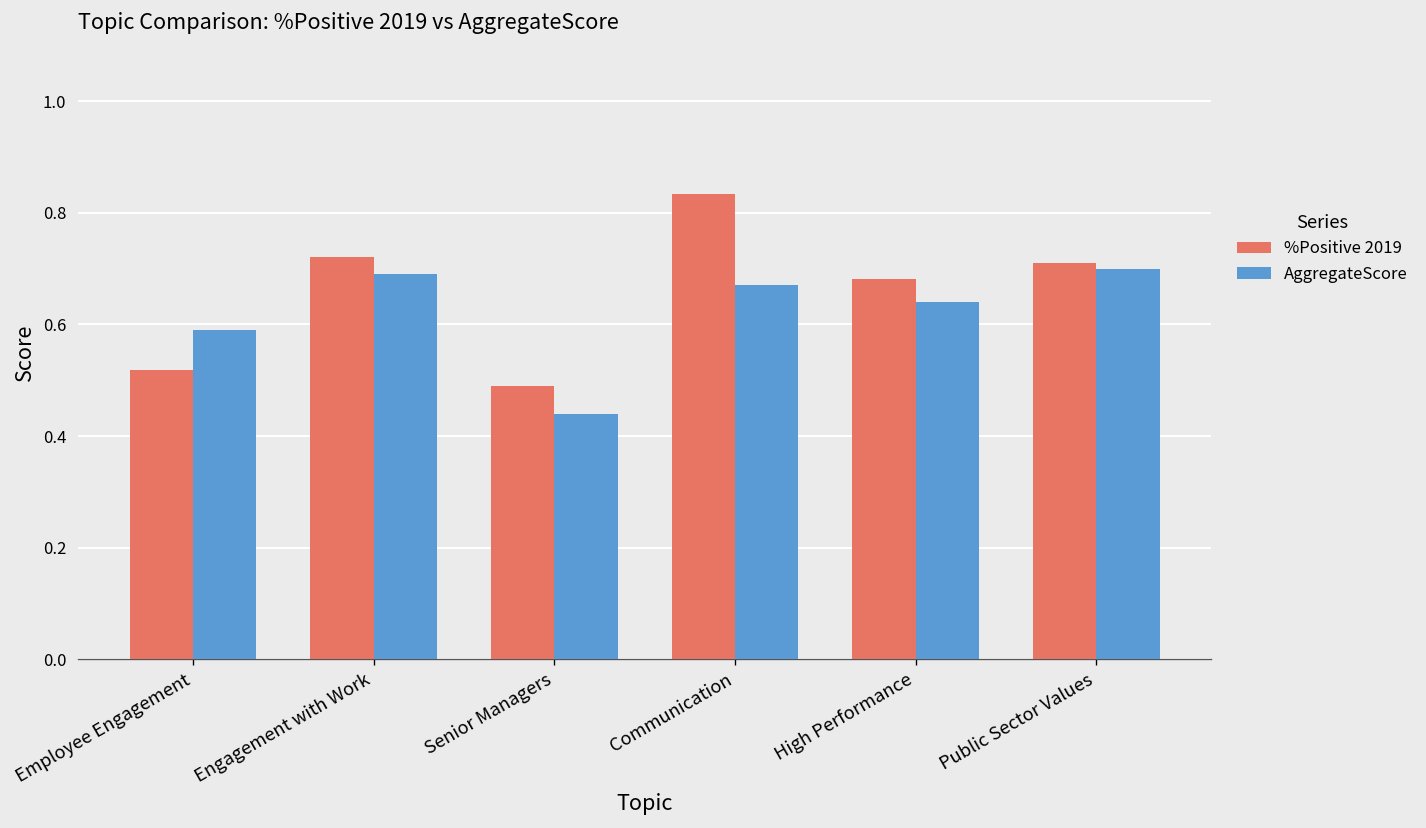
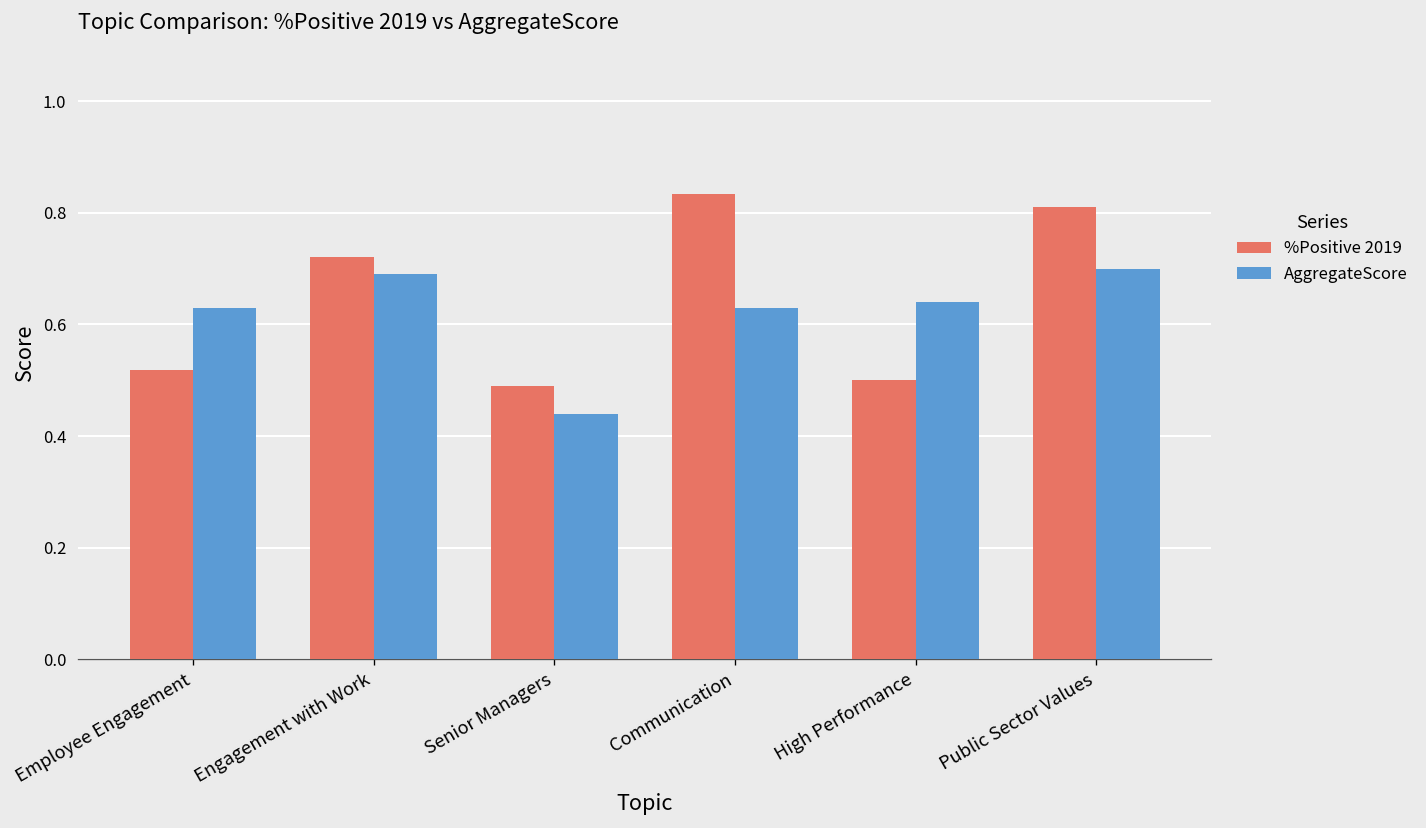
AggregateScore, Employee Engagement: 0.59 -> 0.63
AggregateScore, Communication: 0.67 -> 0.63
%Positive 2019, High Performance: 0.68 -> 0.50
%Positive 2019, Public Sector Values: 0.71 -> 0.81
